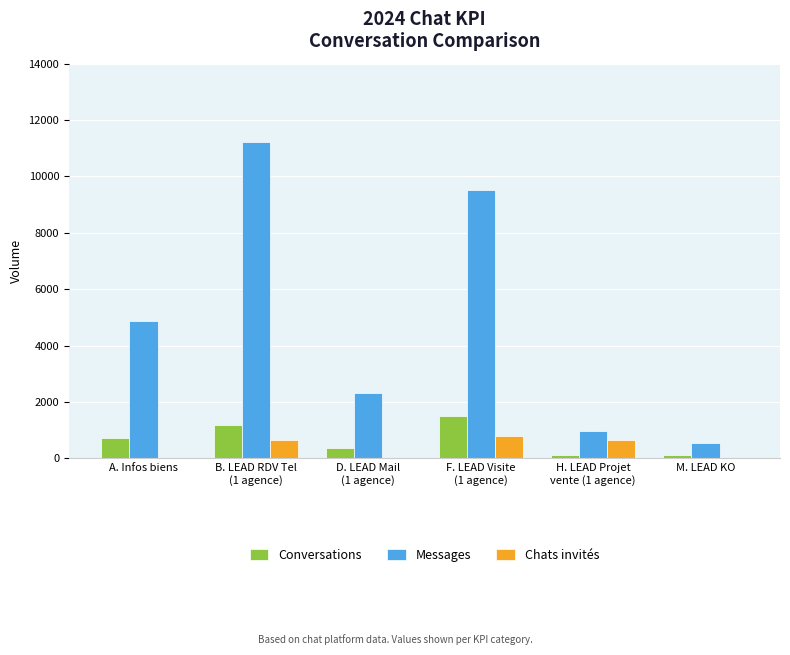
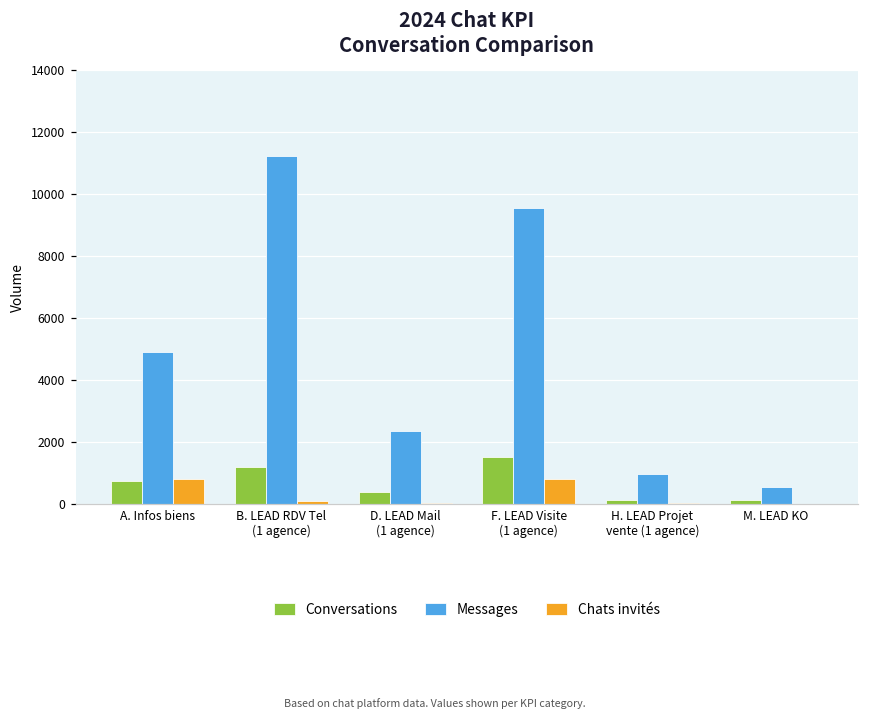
Chats invités, A. Infos biens: 0 -> 800
Chats invités, B. LEAD RDV Tel (1 agence): 600 -> 100
Chats invités, H. LEAD Projet vente (1 agence): 600 -> 0
